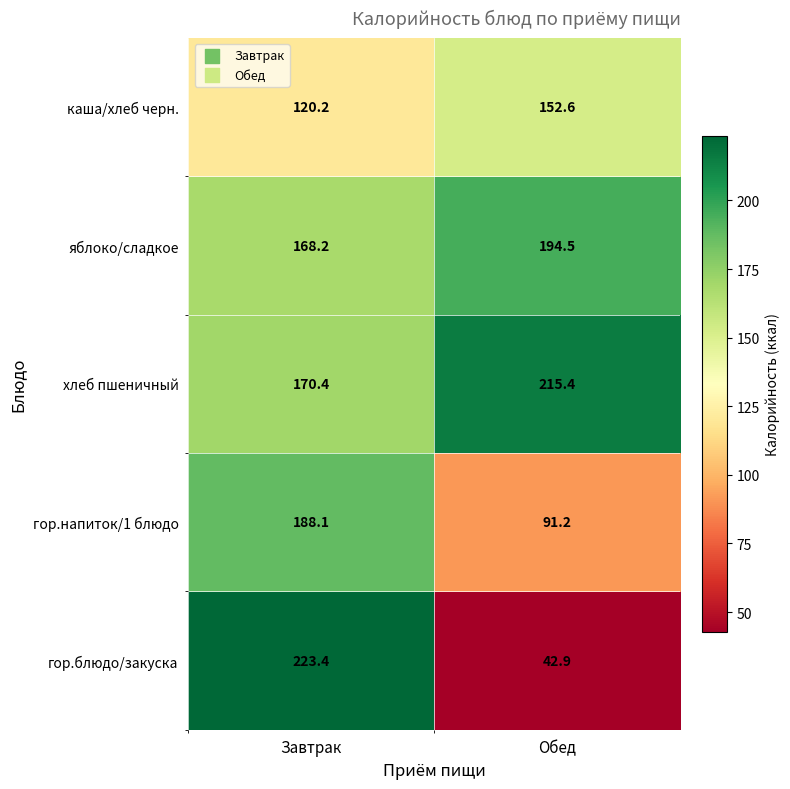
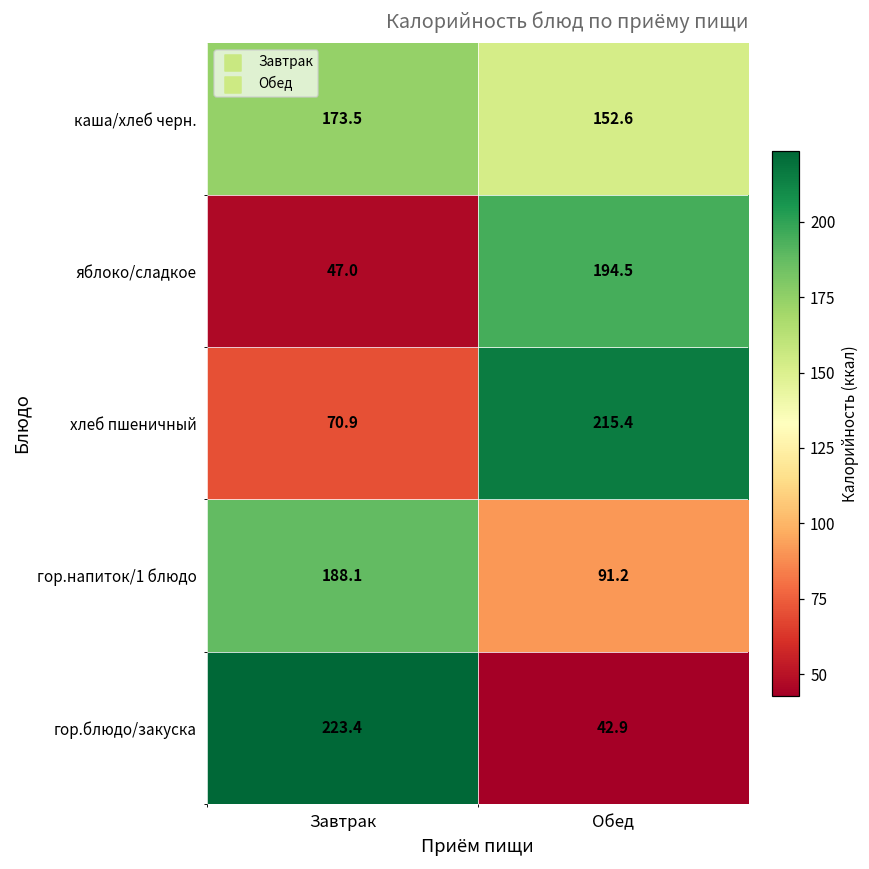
каша/хлеб черн., Завтрак: 120.2 -> 173.5
яблоко/сладкое, Завтрак: 168.2 -> 47.0
хлеб пшеничный, Завтрак: 170.4 -> 70.9
